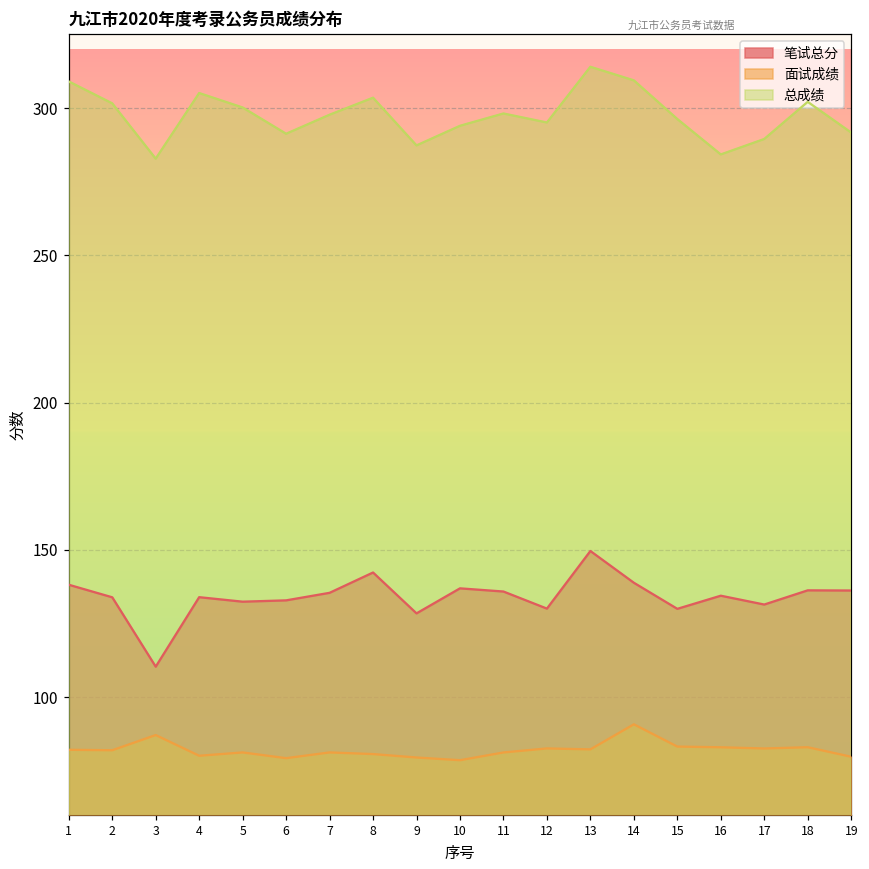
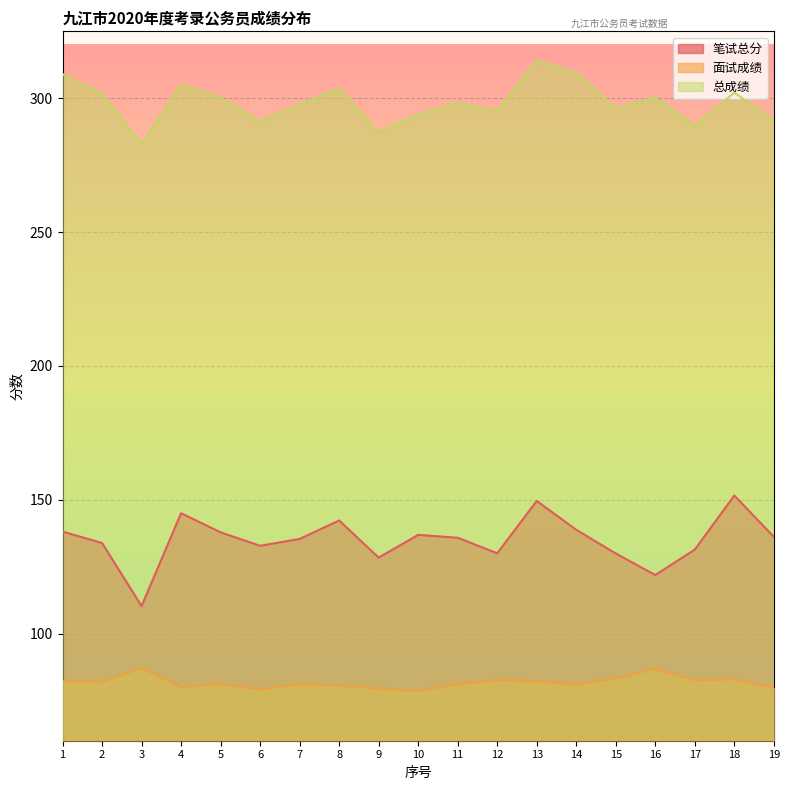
笔试总分, 4: 134 -> 145
笔试总分, 5: 132 -> 138
面试成绩, 14: 91 -> 81
笔试总分, 16: 134 -> 122
面试成绩, 16: 83 -> 87
总成绩, 16: 284 -> 300
笔试总分, 18: 136 -> 152
